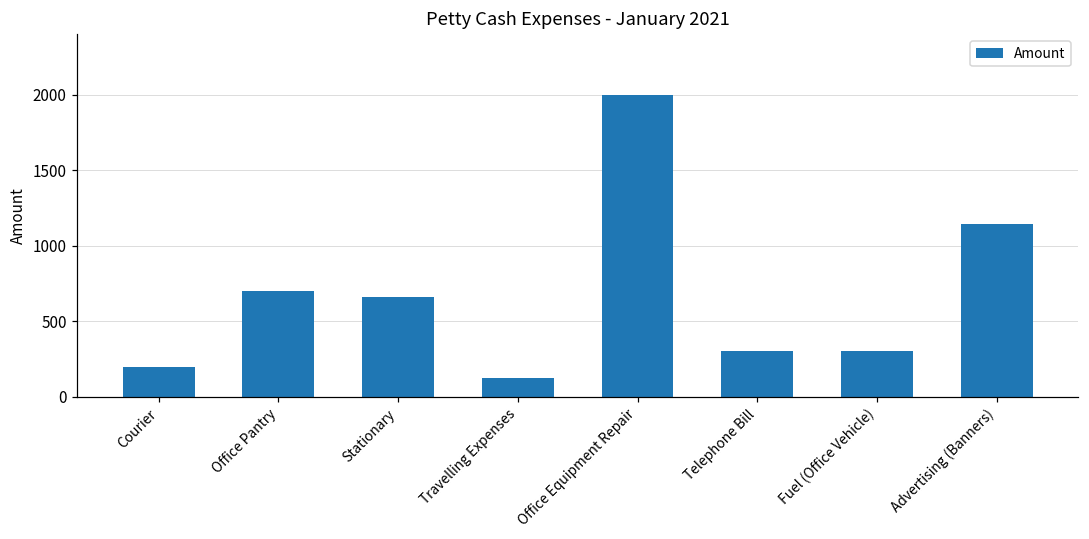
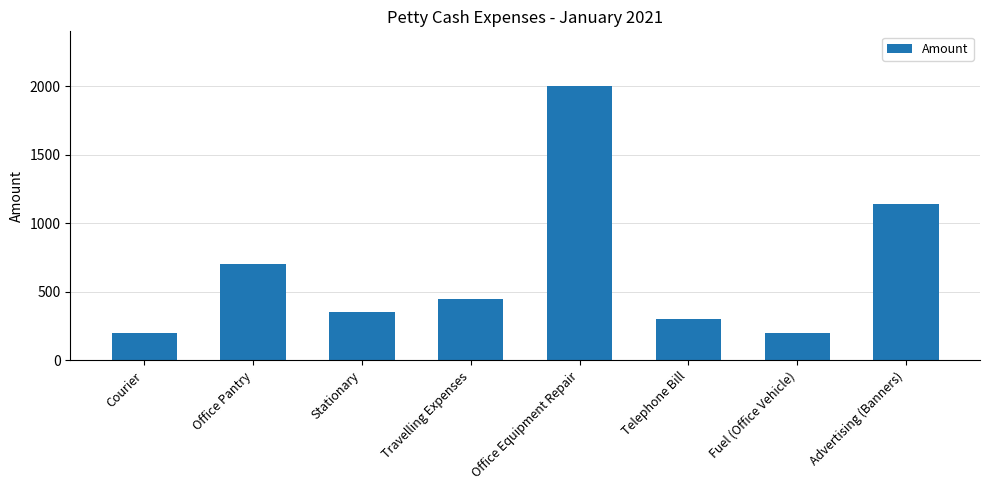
Stationary: 660 -> 350
Travelling Expenses: 120 -> 450
Fuel (Office Vehicle): 300 -> 200
